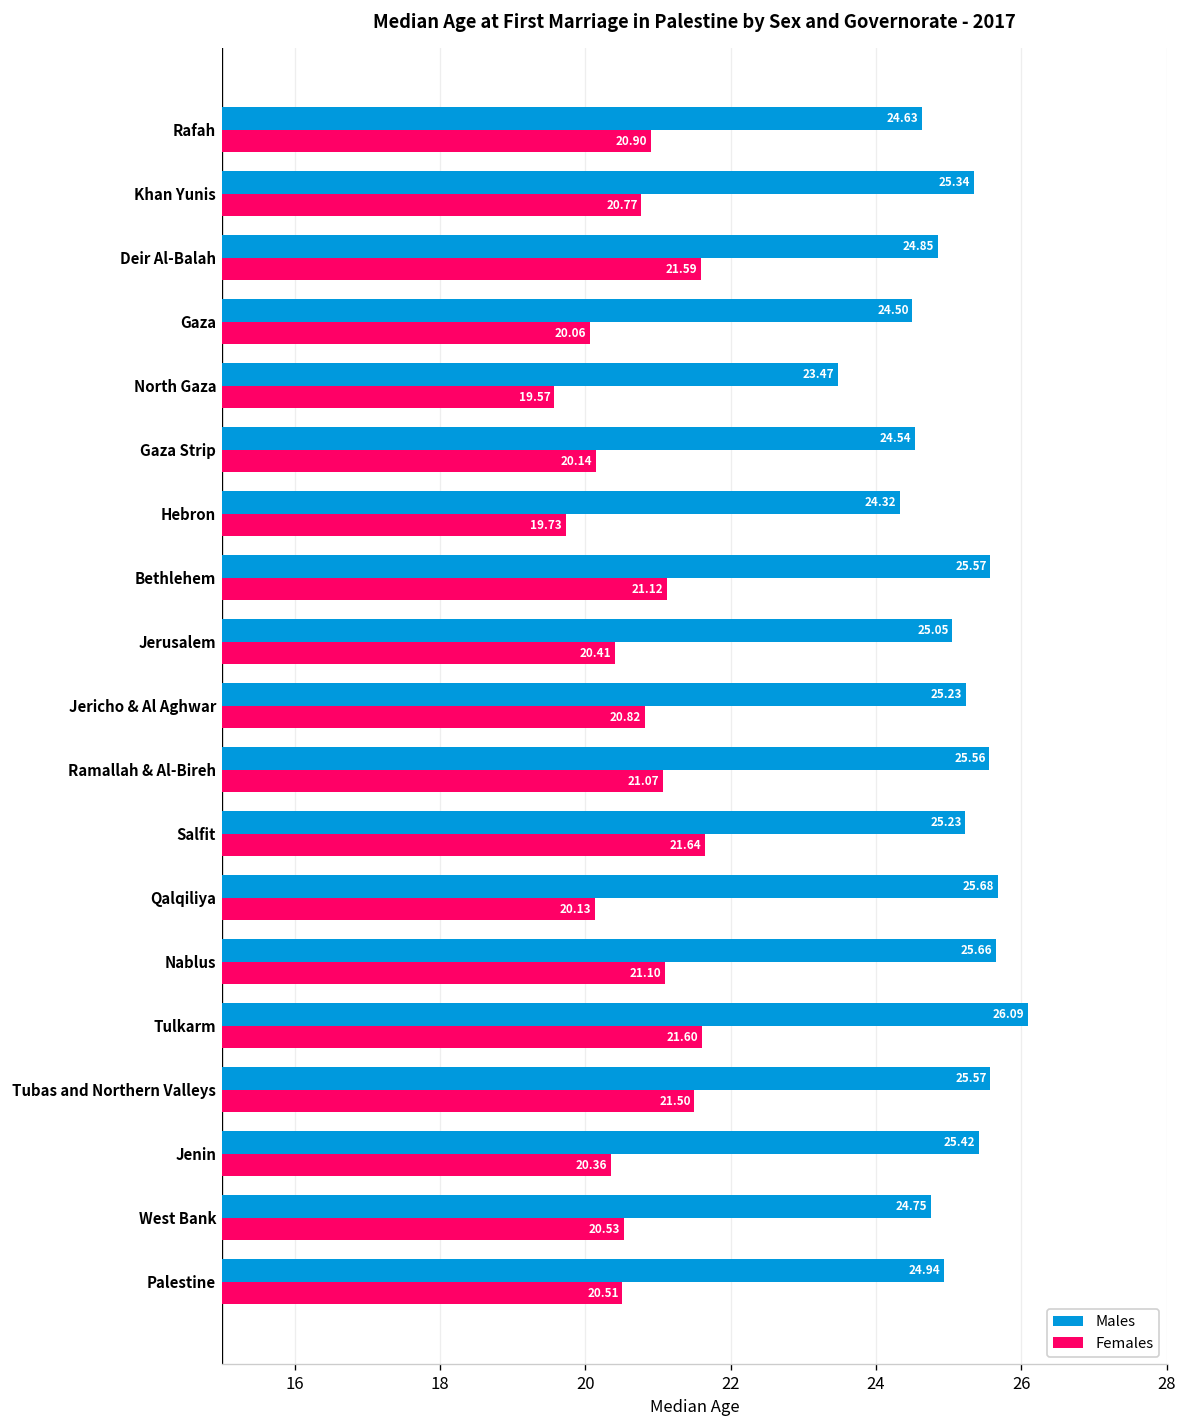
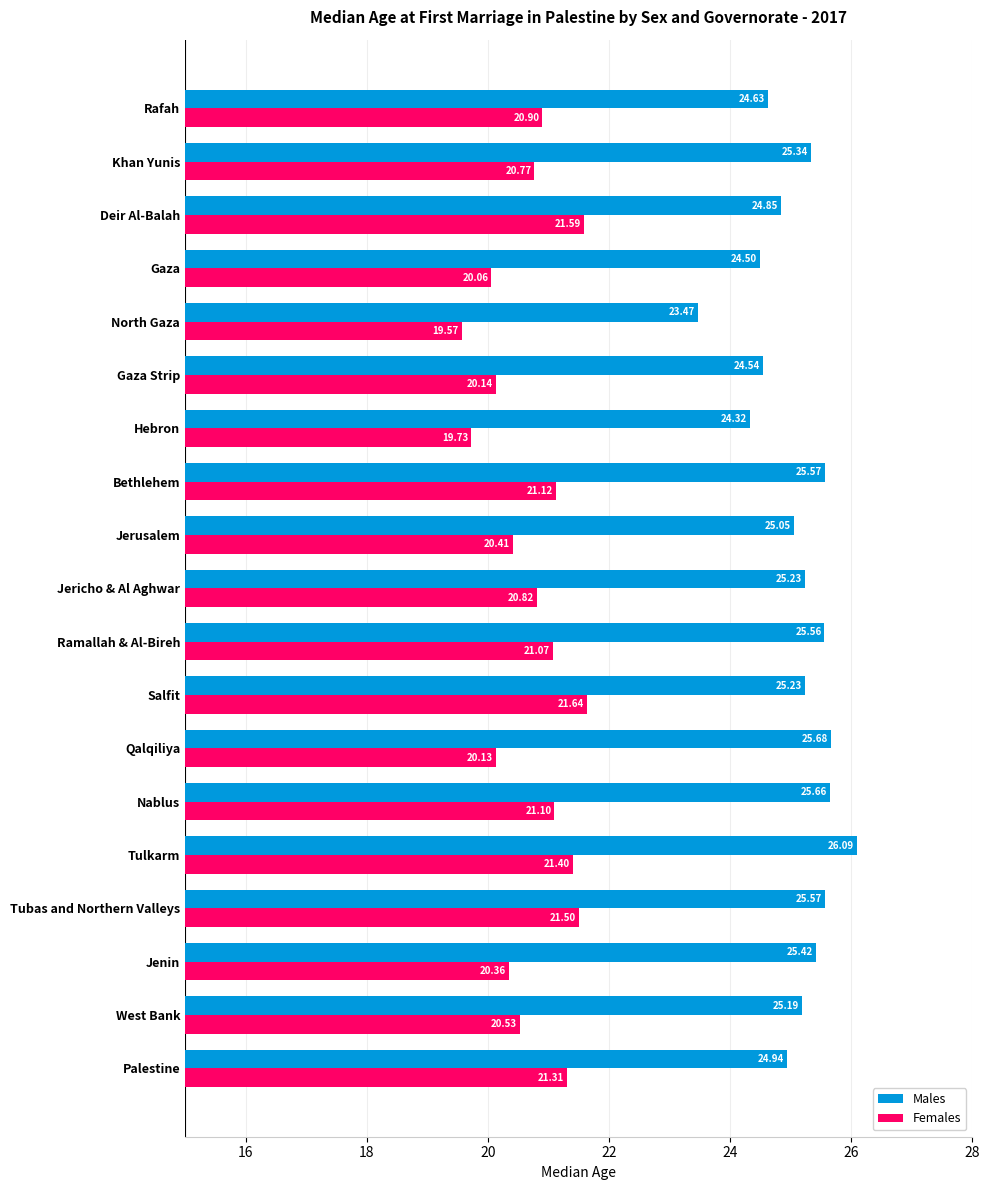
Females, Tulkarm: 21.60 -> 21.40
Males, West Bank: 24.75 -> 25.19
Females, Palestine: 20.51 -> 21.31
